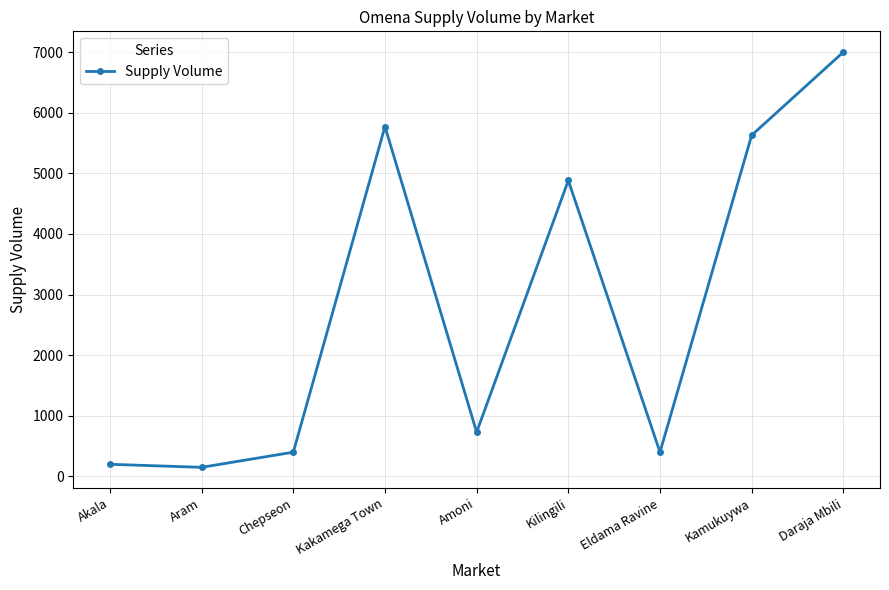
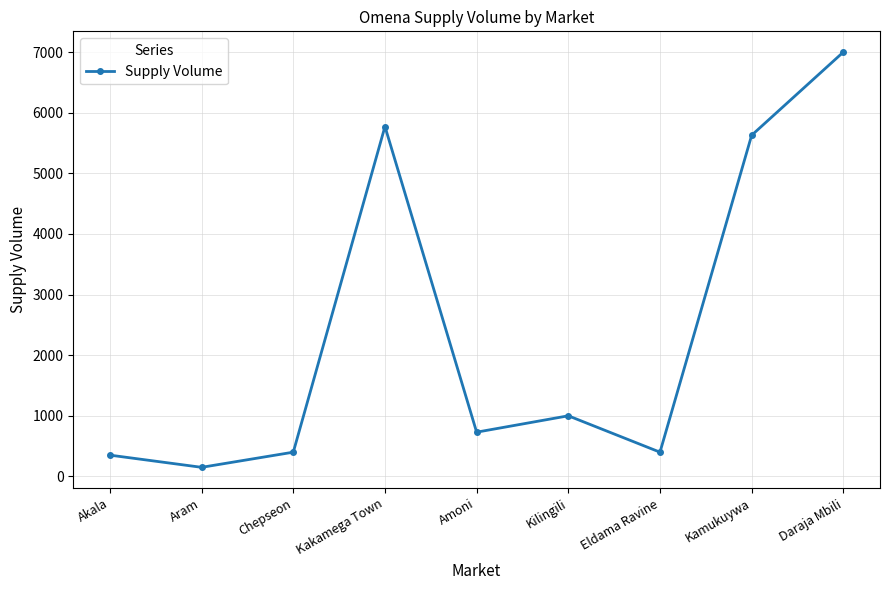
Akala: 200 -> 400
Kilingili: 4900 -> 1000
